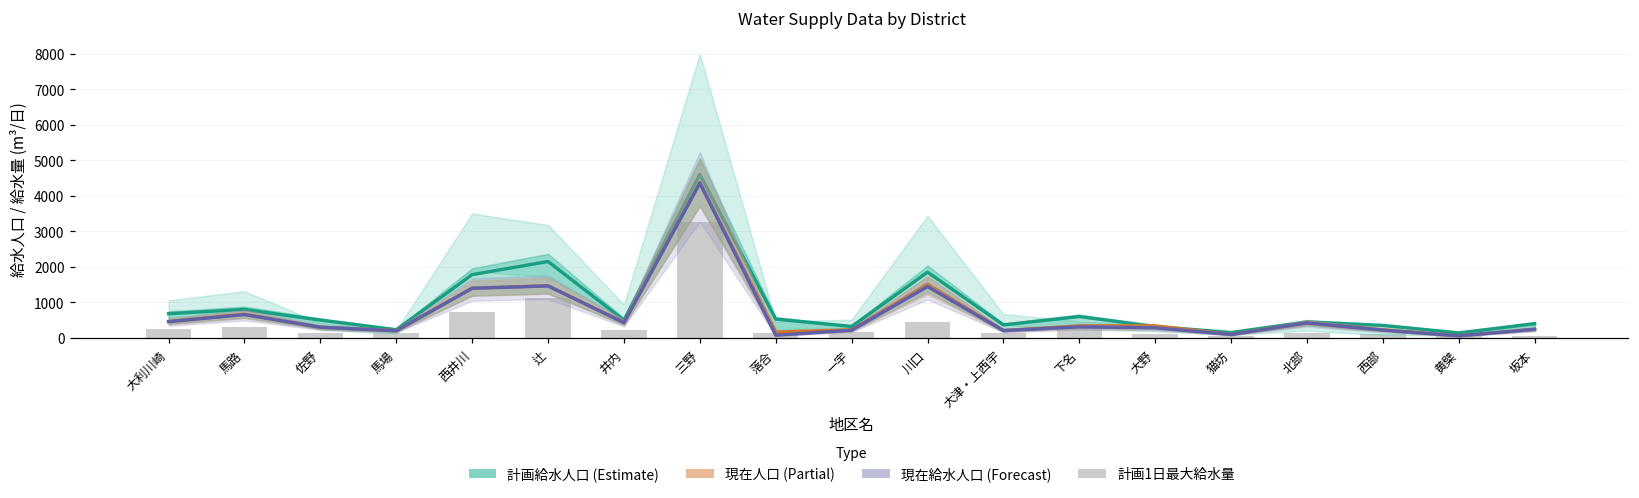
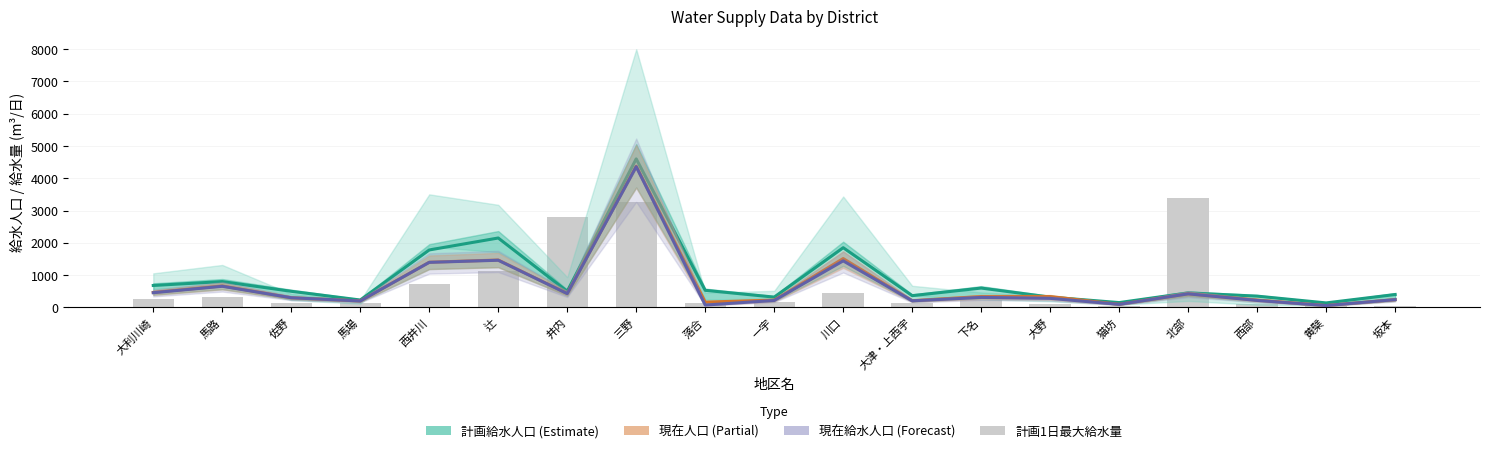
計画1日最大給水量, 井内: 200 -> 2800
計画1日最大給水量, 北部: 100 -> 3400
